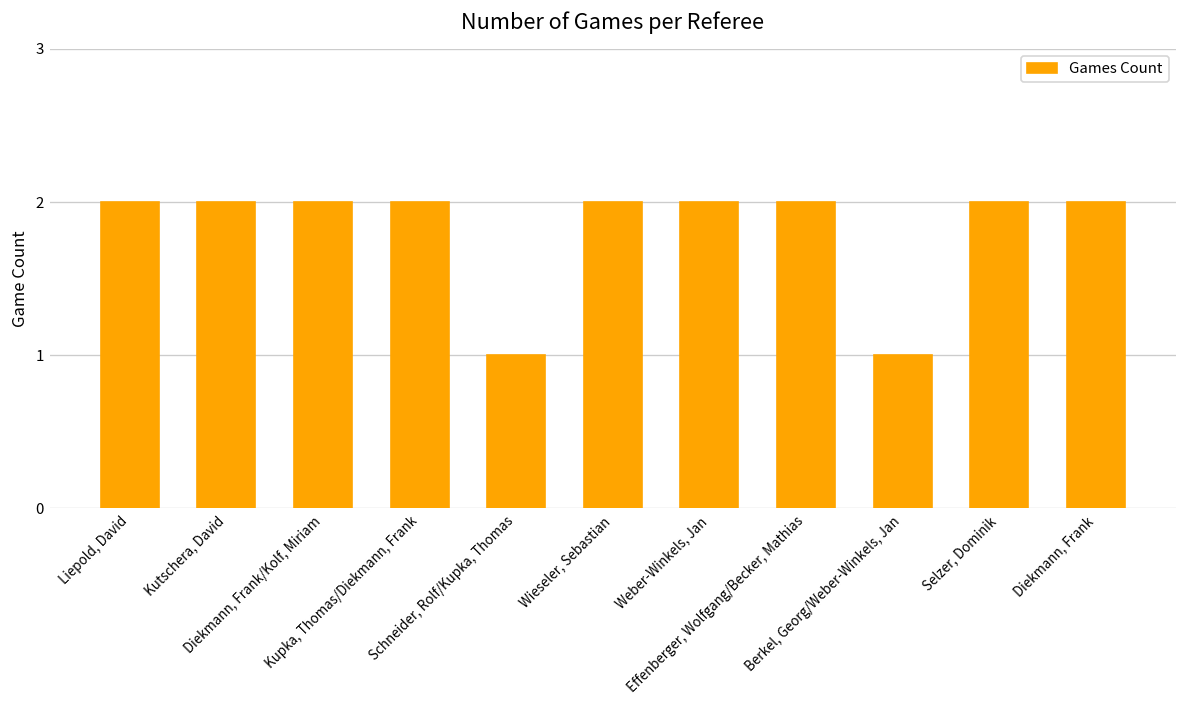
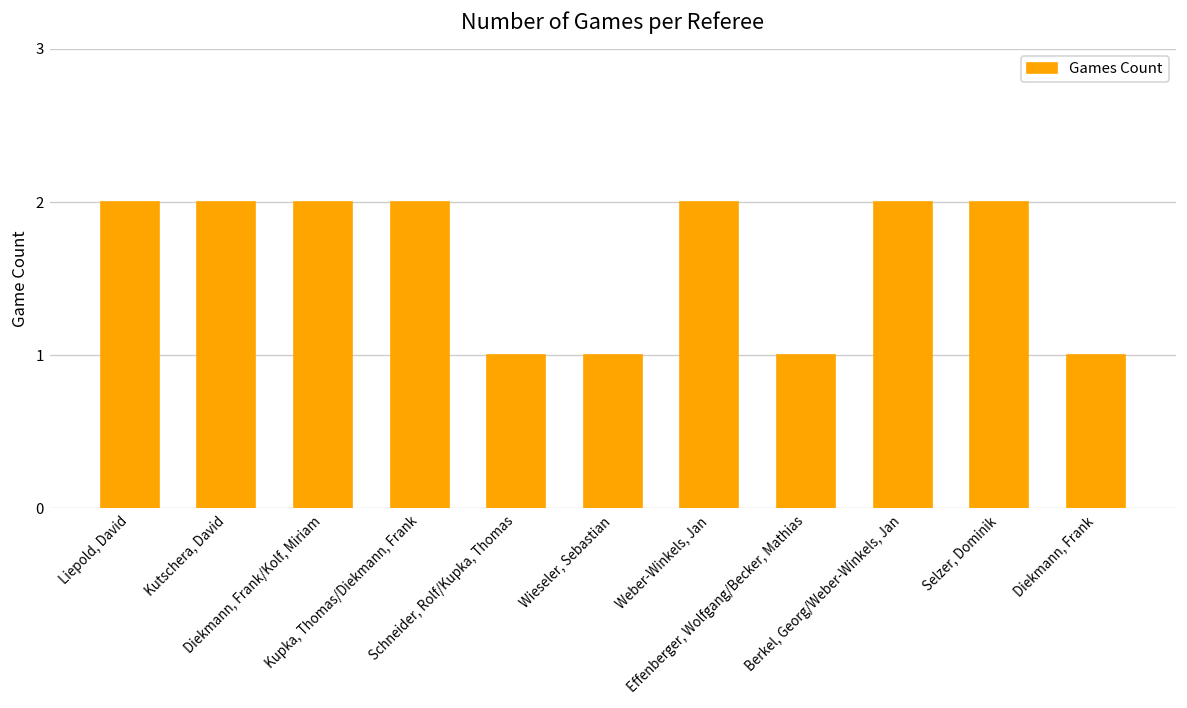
Wieseler, Sebastian: 2 -> 1
Effenberger, Wolfgang/Becker, Mathias: 2 -> 1
Berkel, Georg/Weber-Winkels, Jan: 1 -> 2
Diekmann, Frank: 2 -> 1
